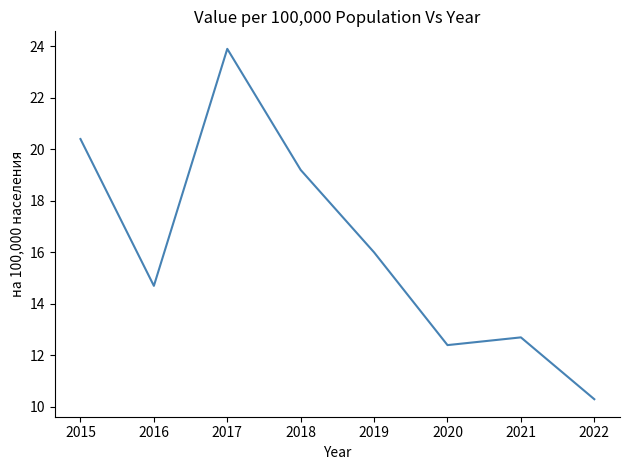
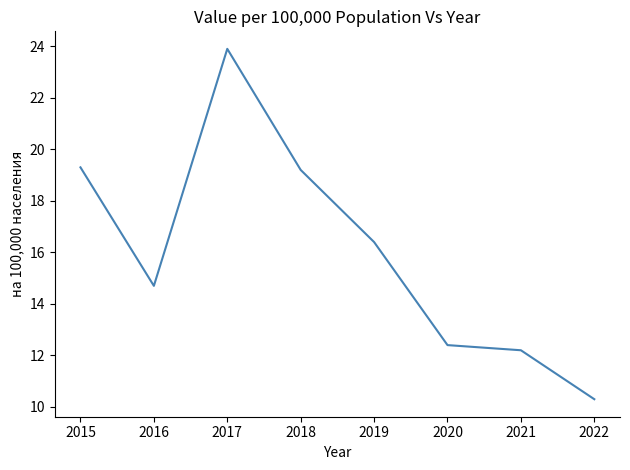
2015: 20.4 -> 19.3
2019: 16.0 -> 16.4
2021: 12.7 -> 12.2
